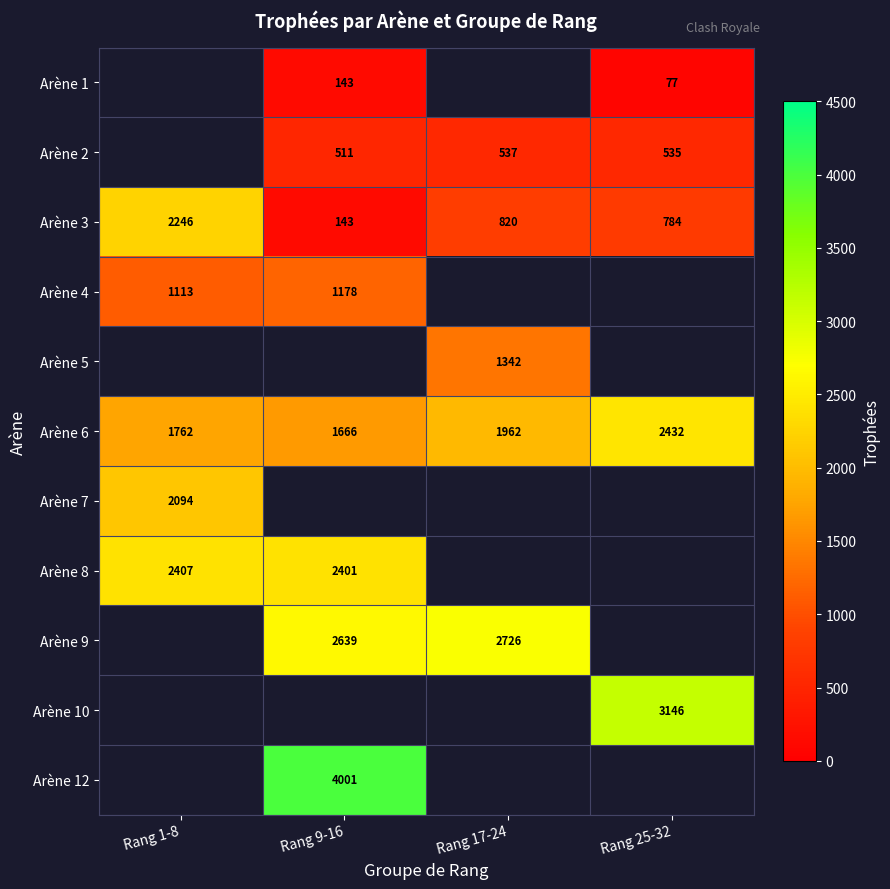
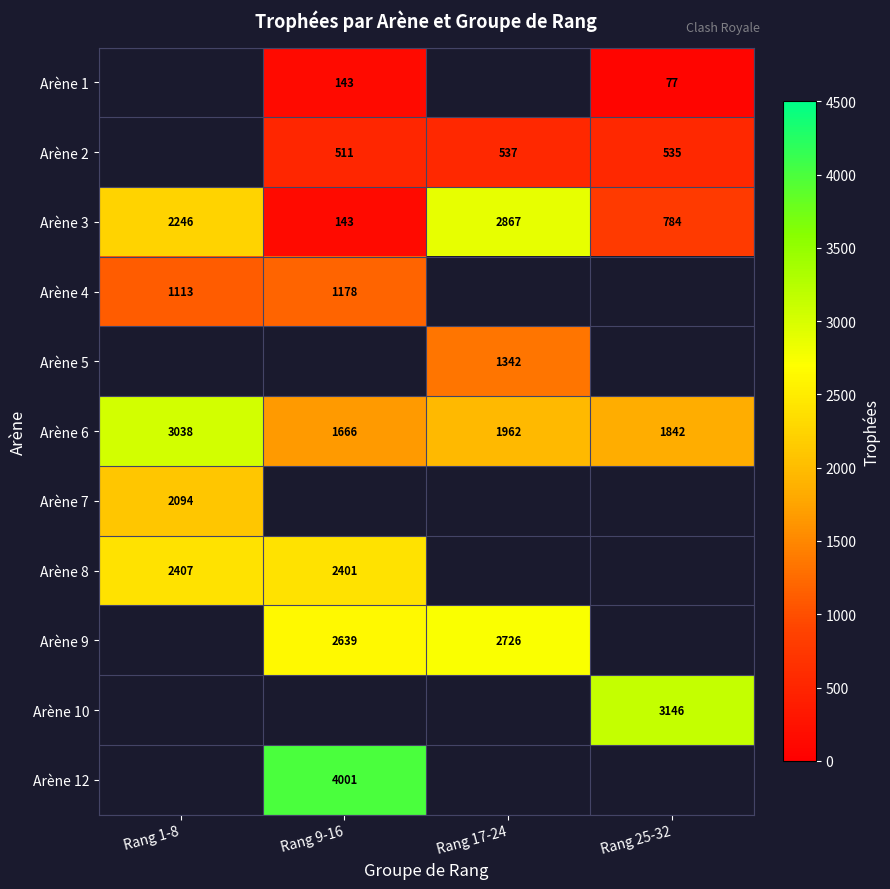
Arène 3, Rang 17-24: 820 -> 2867
Arène 6, Rang 1-8: 1762 -> 3038
Arène 6, Rang 25-32: 2432 -> 1842
